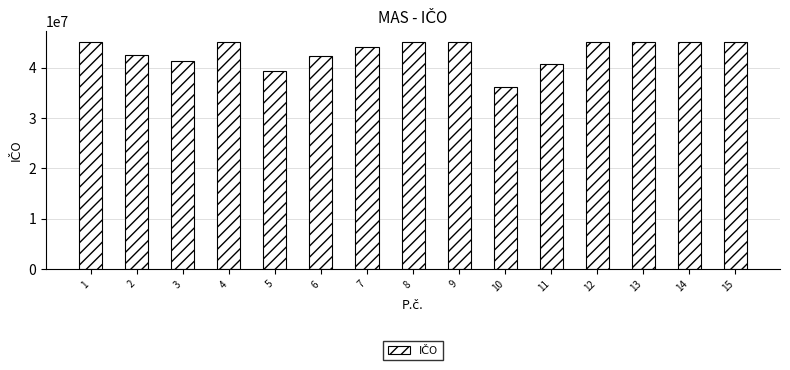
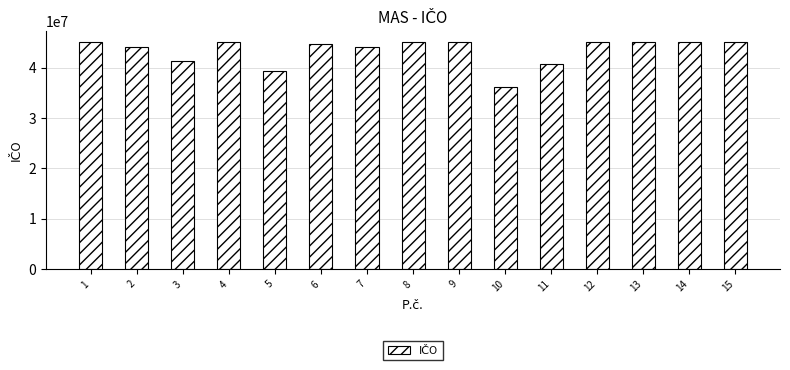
2: 42000000 -> 44000000
6: 42000000 -> 45000000
